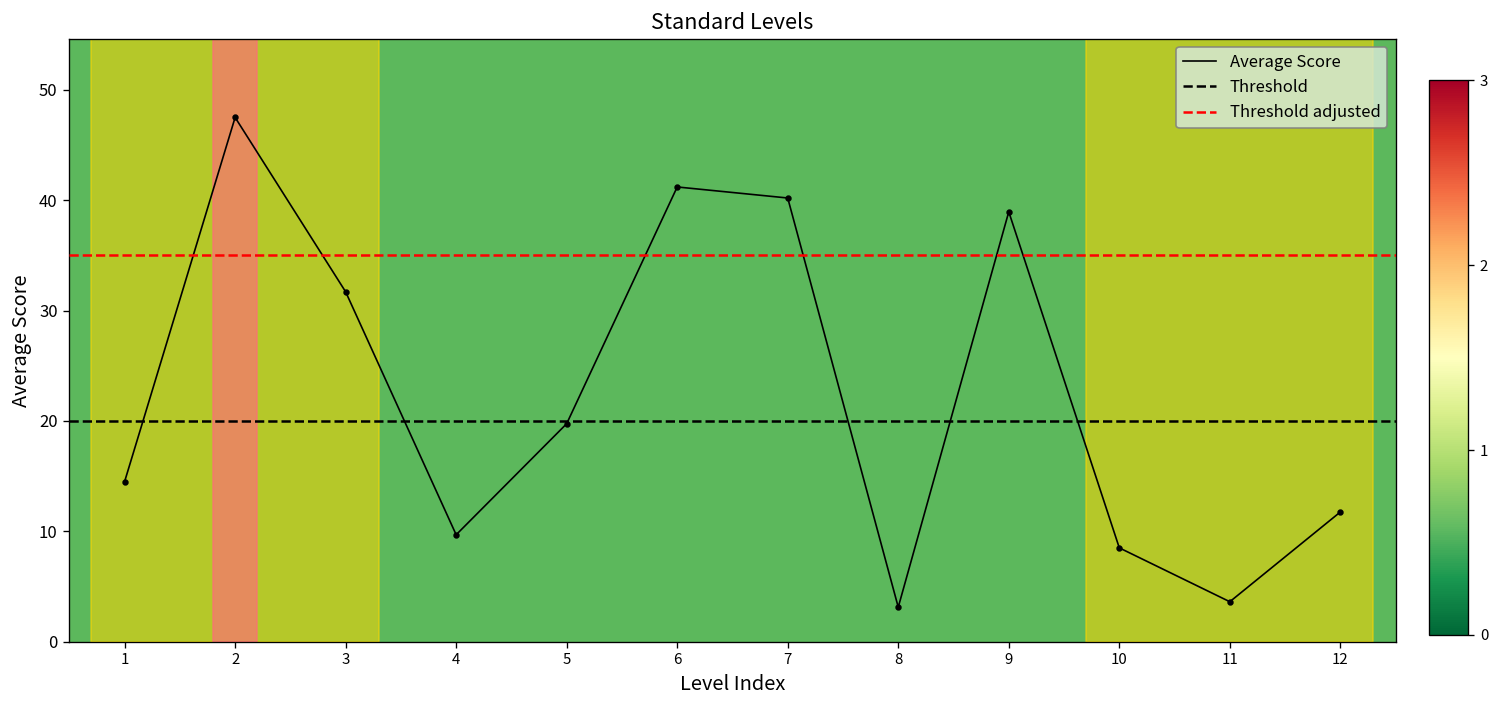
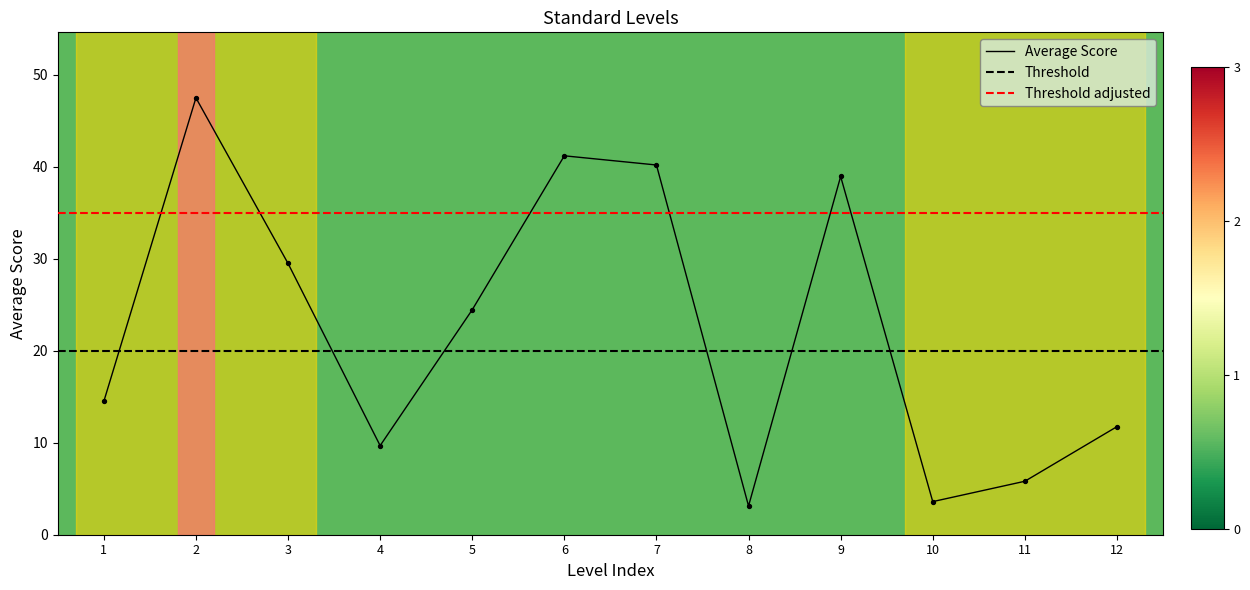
3: 32 -> 30
5: 20 -> 24
10: 9 -> 4
11: 4 -> 6
